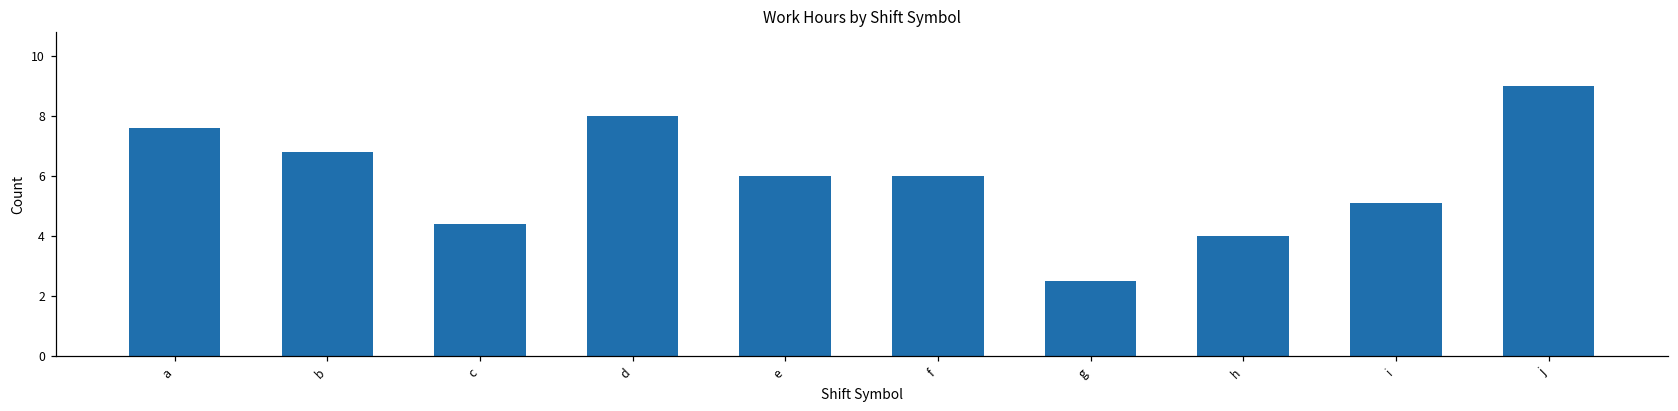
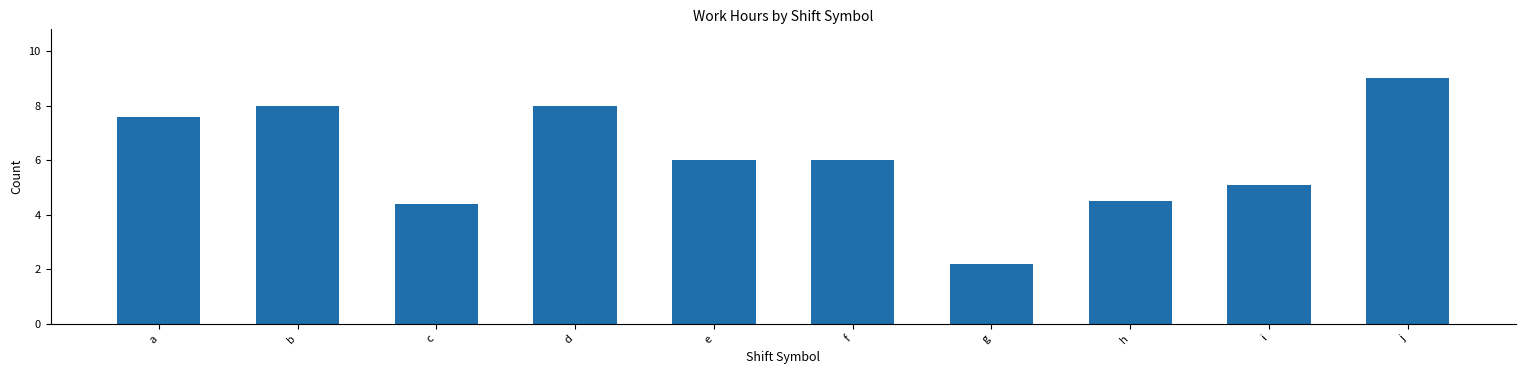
b: 6.8 -> 8.0
g: 2.5 -> 2.2
h: 4.0 -> 4.5
